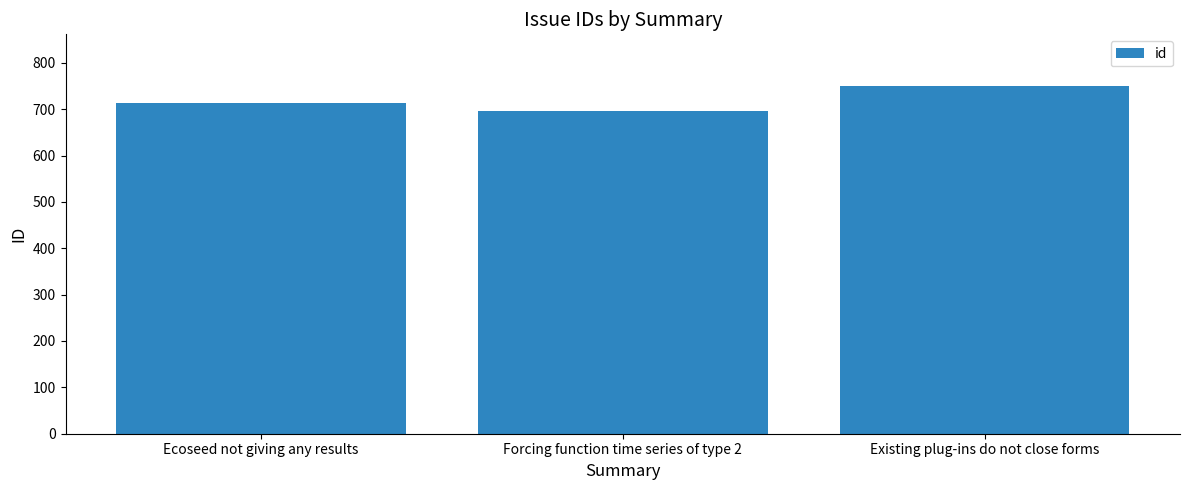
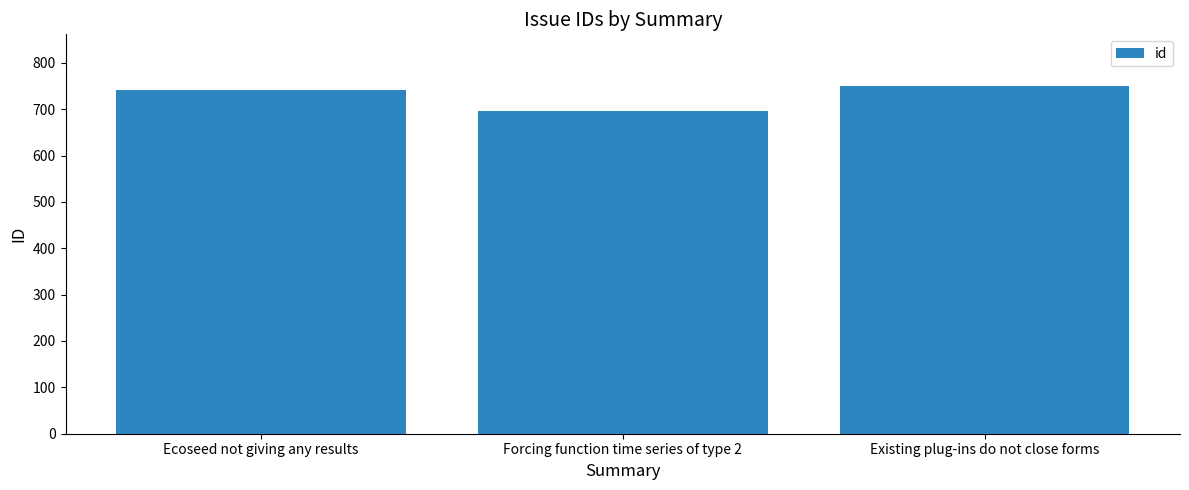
Ecoseed not giving any results: 710 -> 740
